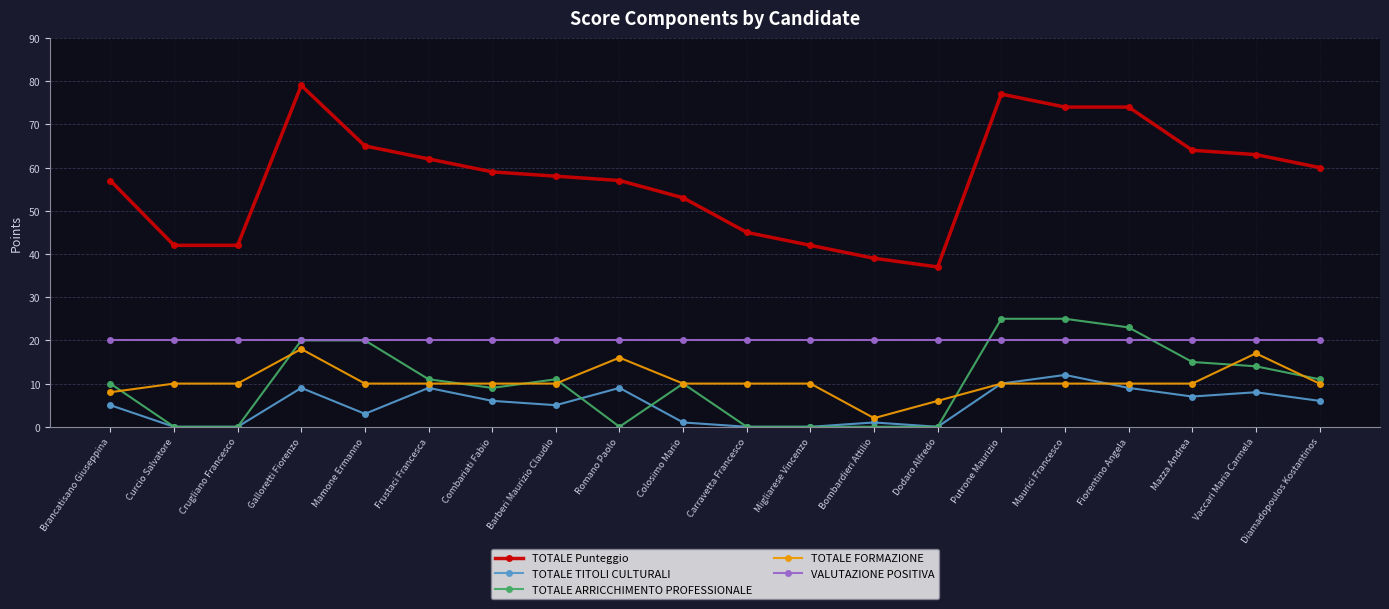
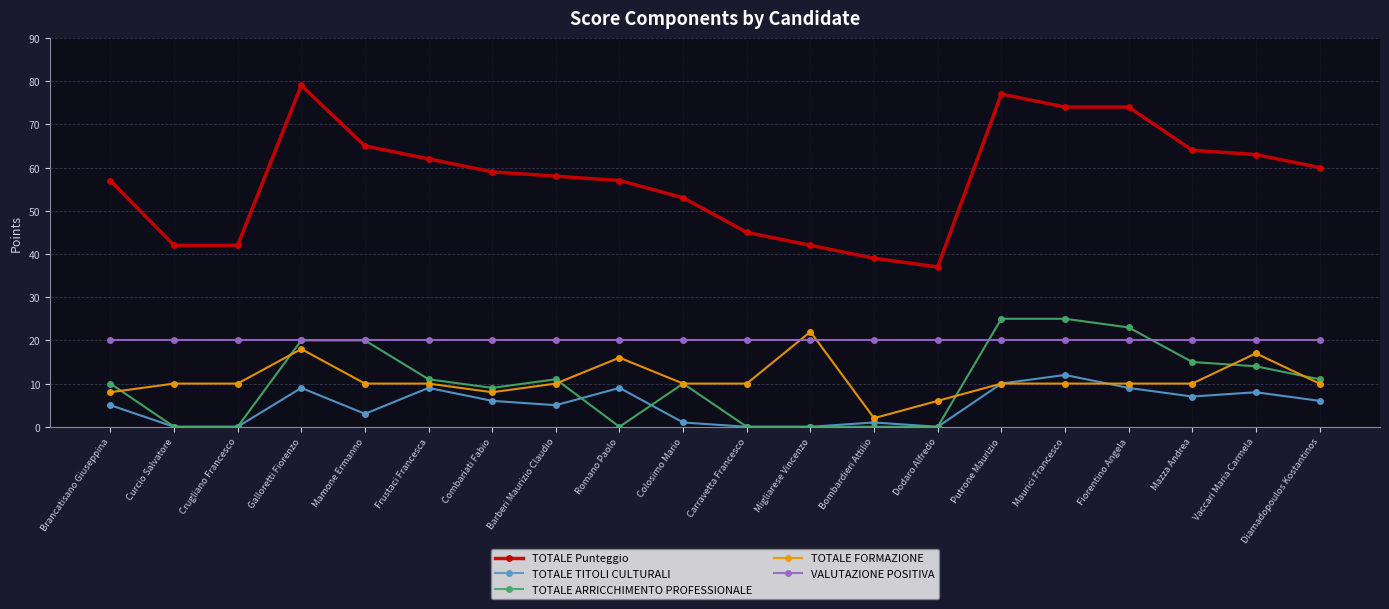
TOTALE FORMAZIONE, Combariati Fabio: 10 -> 8
TOTALE FORMAZIONE, Migliarese Vincenzo: 10 -> 22
